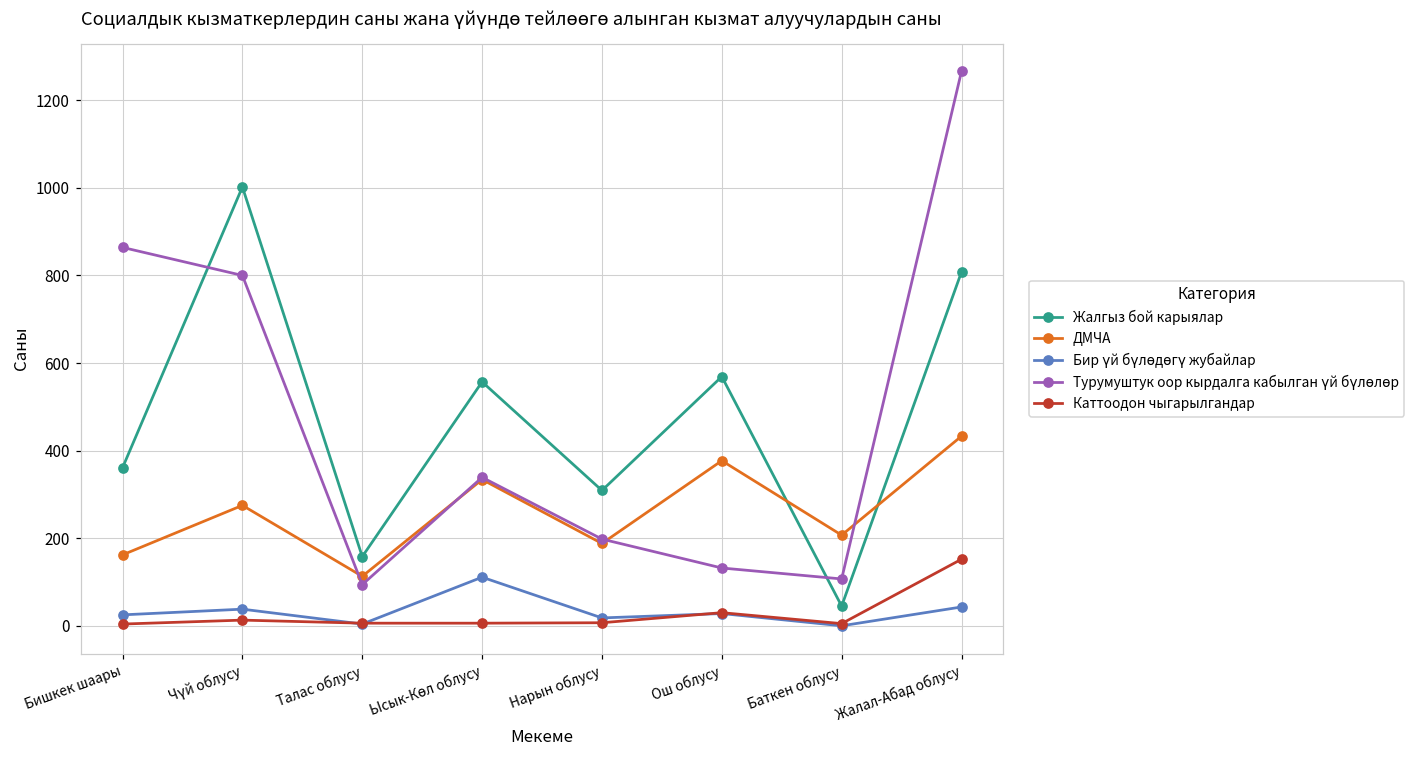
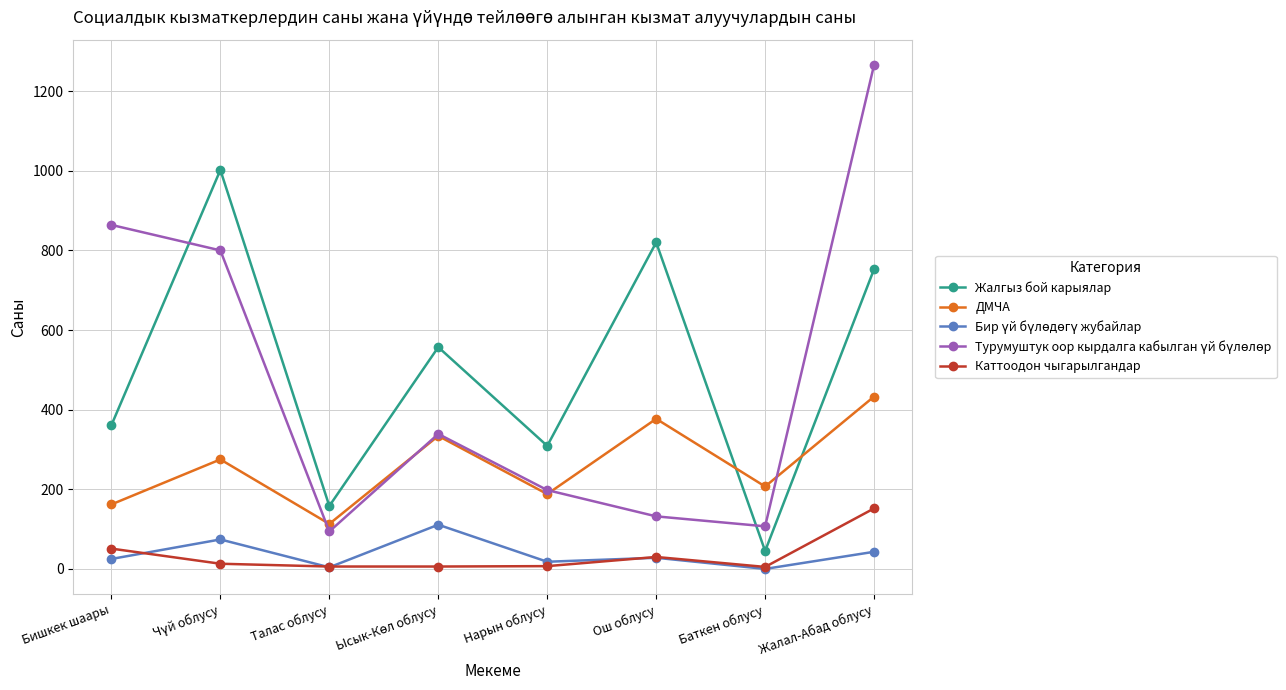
Каттоодон чыгарылгандар, Бишкек шаары: 0 -> 50
Бир үй бүлөдөгү жубайлар, Чүй облусу: 40 -> 70
Жалгыз бой карыялар, Ош облусу: 570 -> 820
Жалгыз бой карыялар, Жалал-Абад облусу: 810 -> 750
